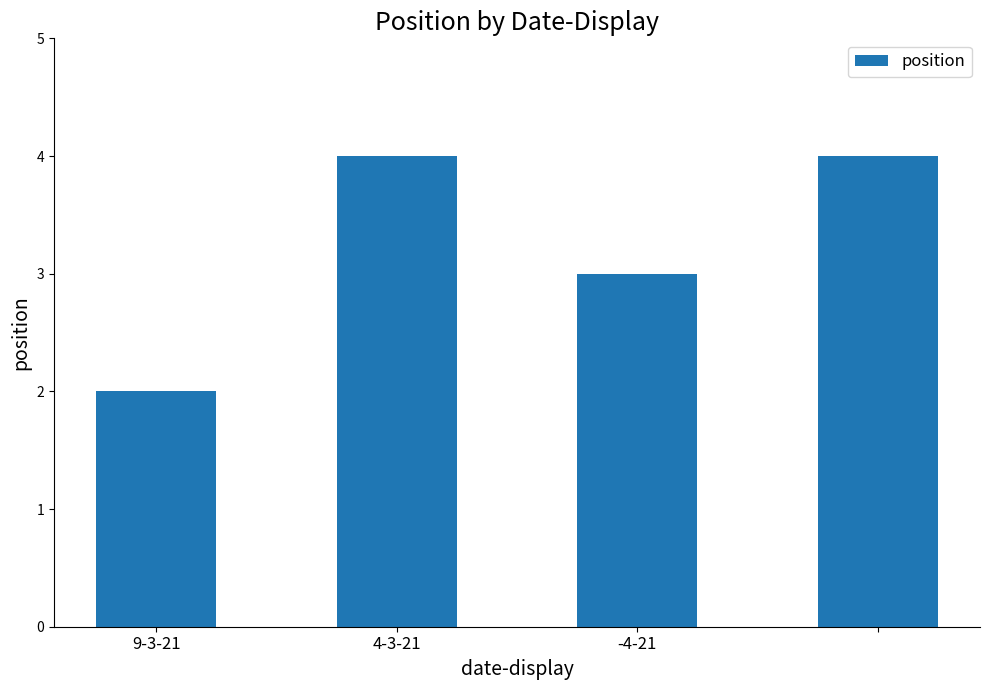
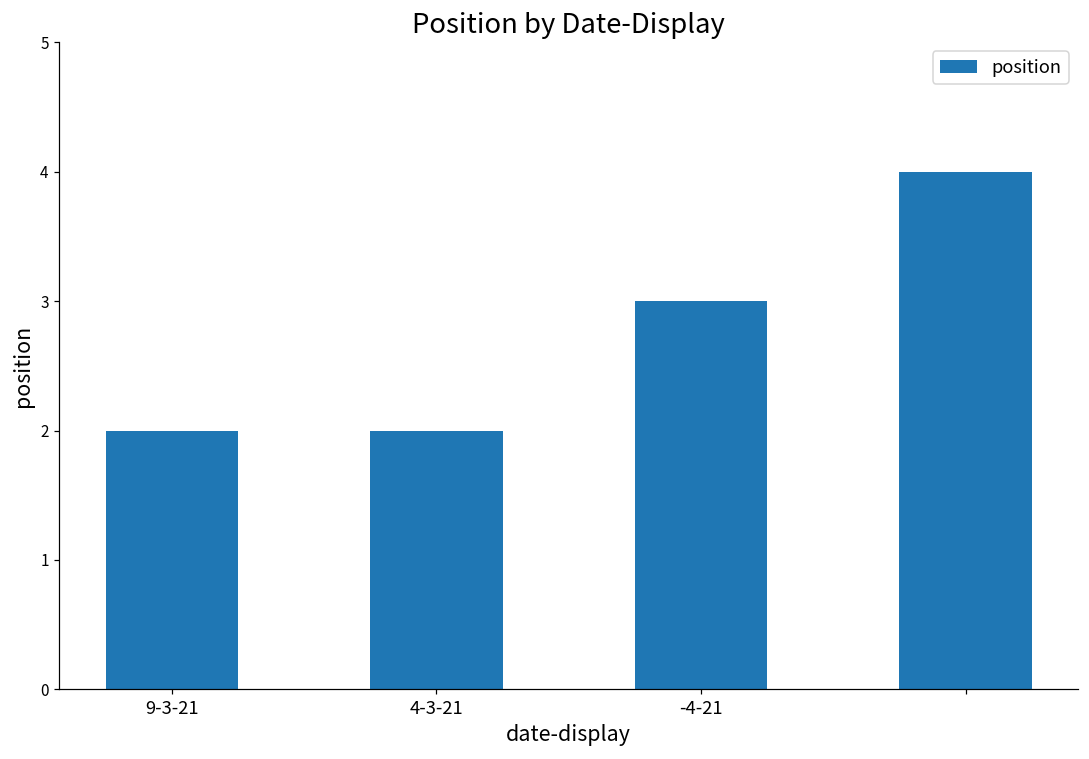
4-3-21: 4 -> 2
